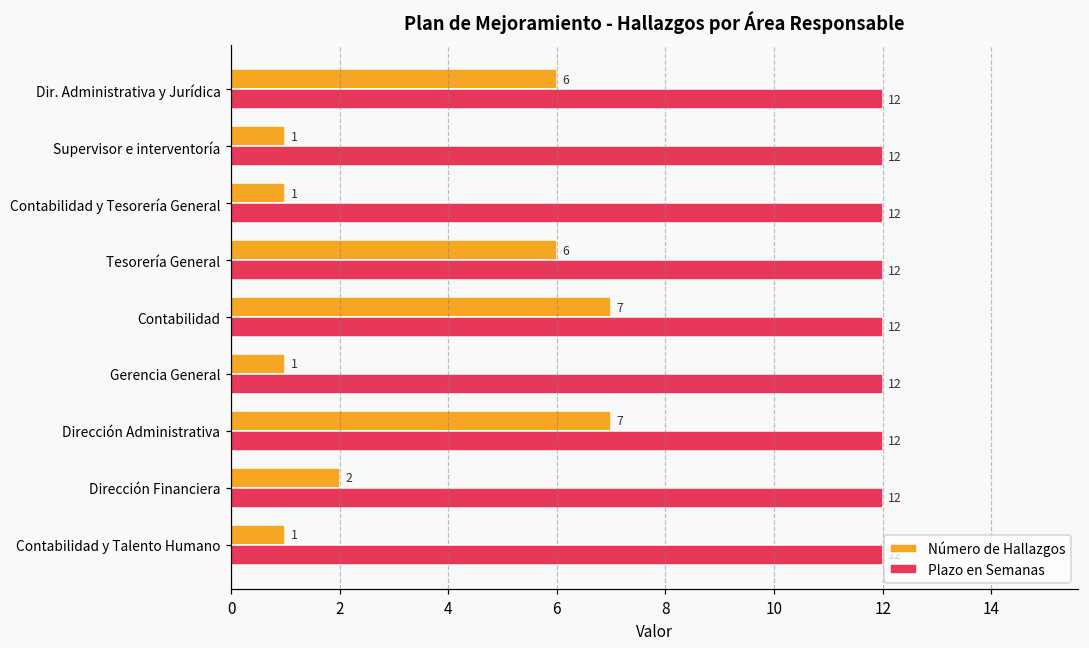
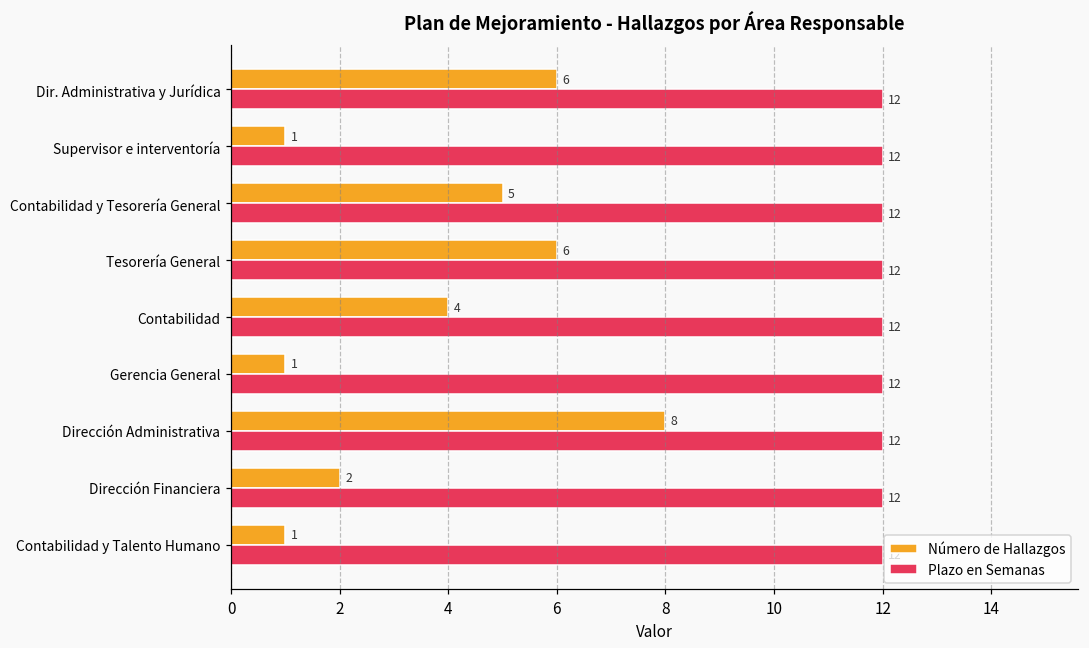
Número de Hallazgos, Contabilidad y Tesorería General: 1 -> 5
Número de Hallazgos, Contabilidad: 7 -> 4
Número de Hallazgos, Dirección Administrativa: 7 -> 8
